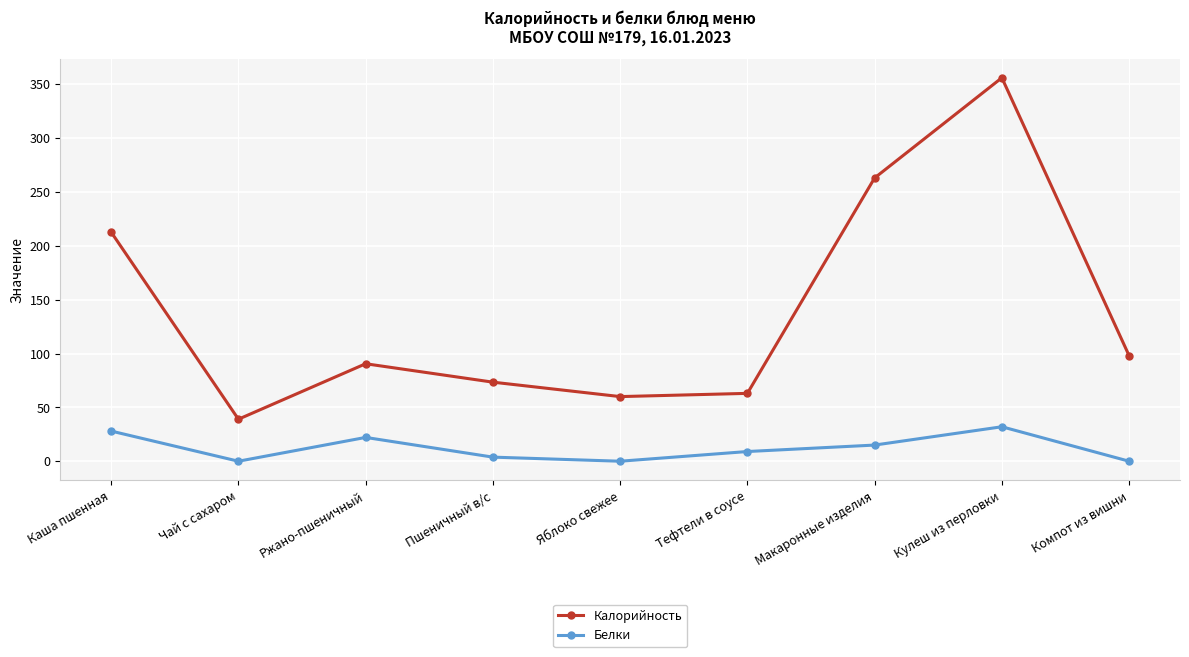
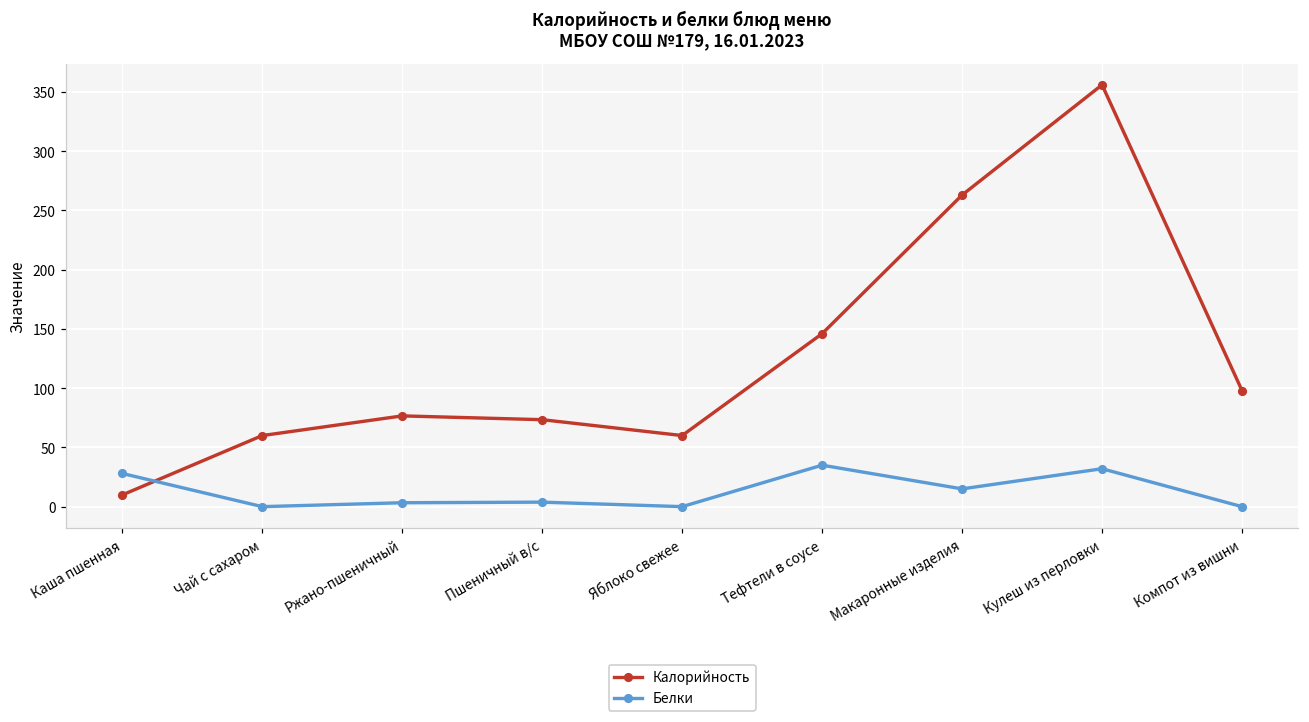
Калорийность, Каша пшенная: 213 -> 10
Калорийность, Чай с сахаром: 39 -> 60
Калорийность, Ржано-пшеничный: 91 -> 77
Белки, Ржано-пшеничный: 22 -> 3
Калорийность, Тефтели в соусе: 63 -> 146
Белки, Тефтели в соусе: 9 -> 35
